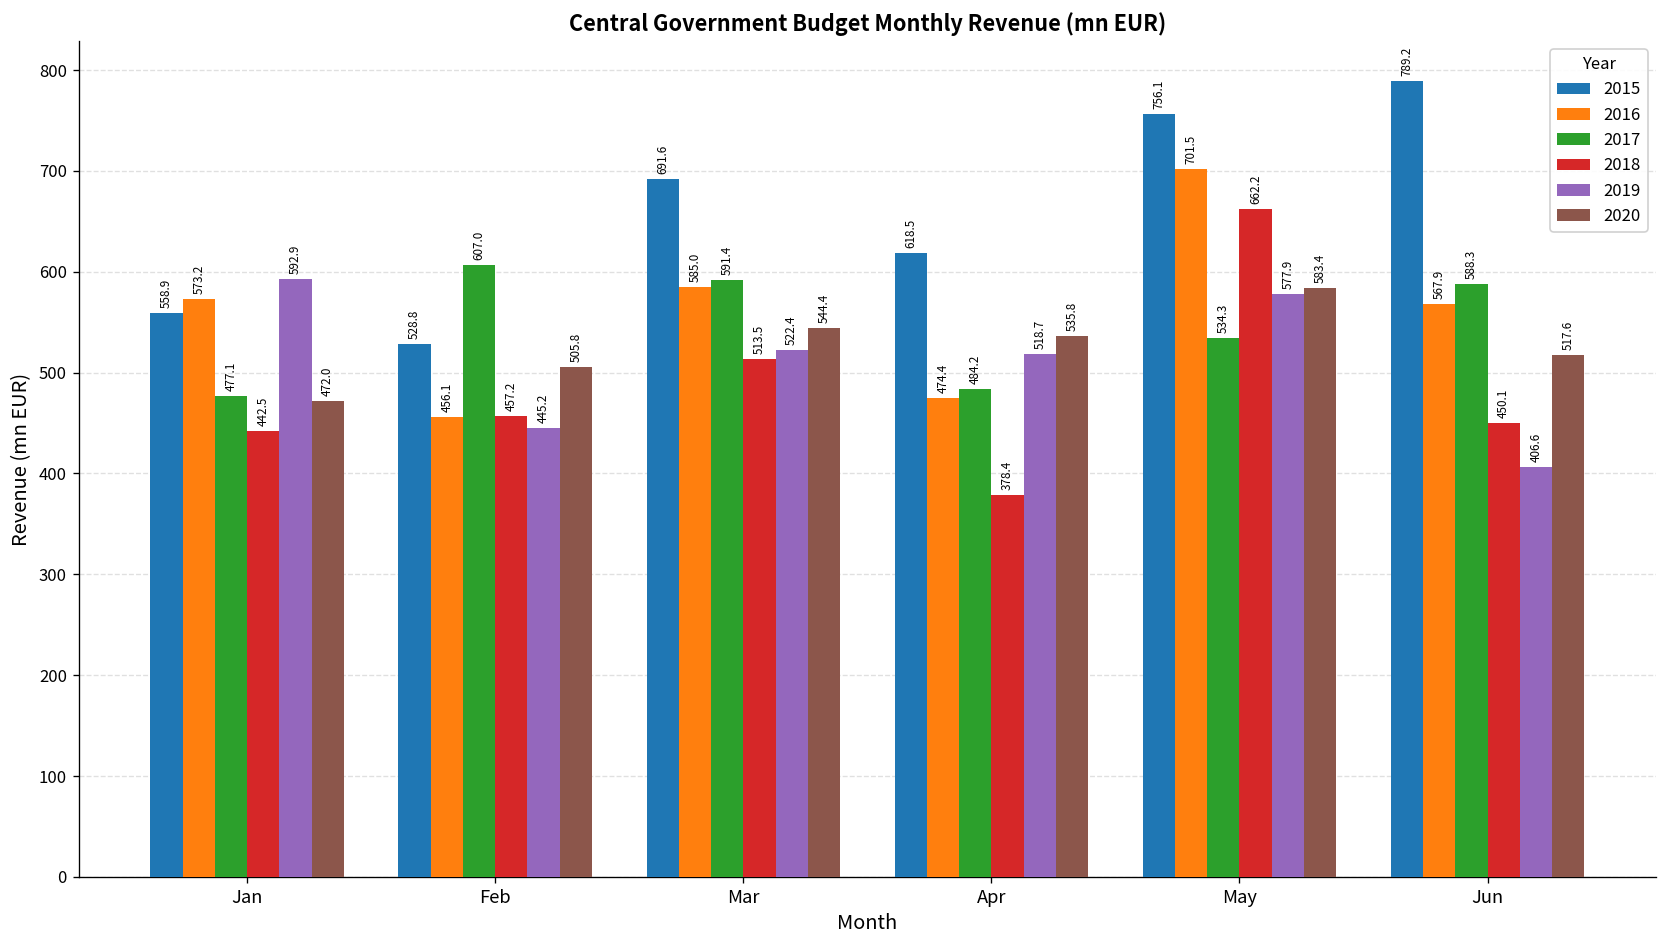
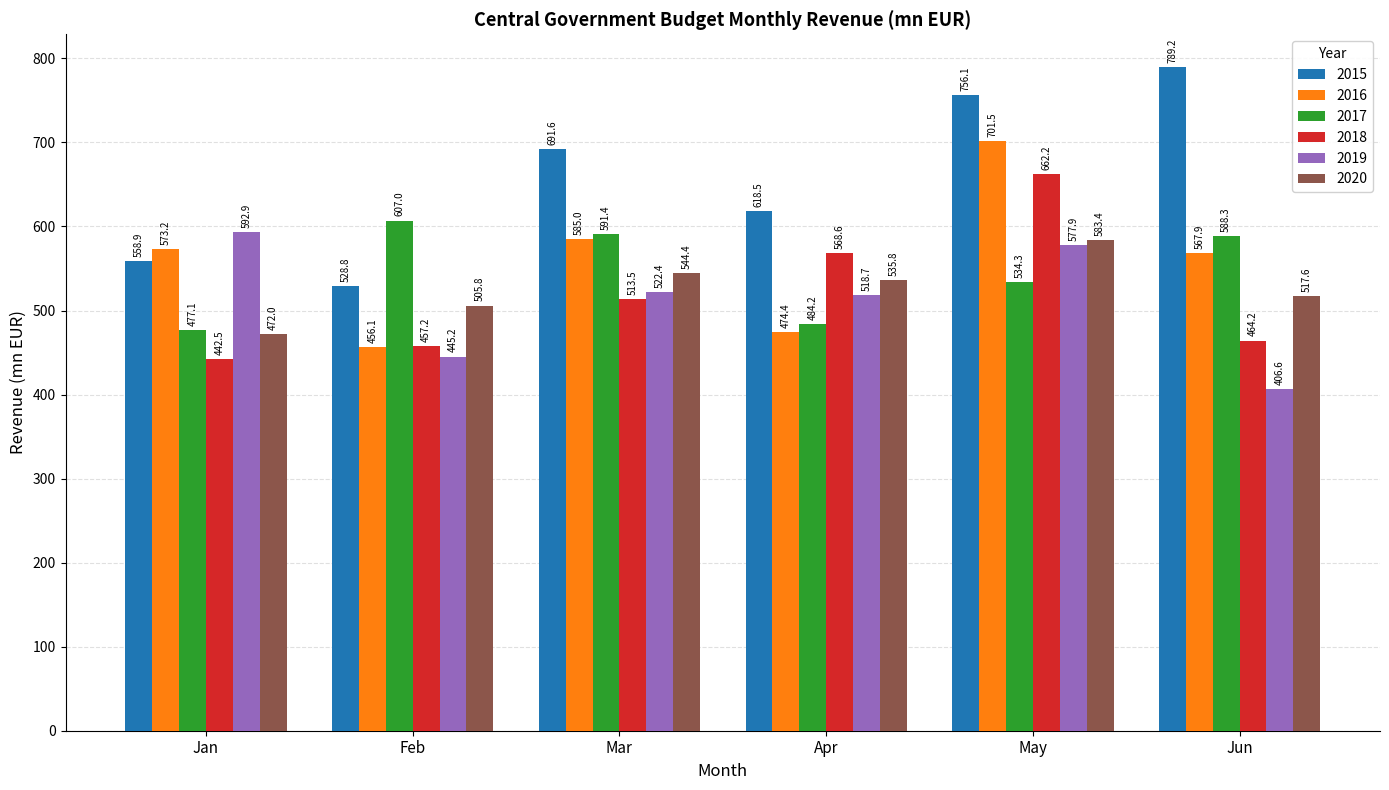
2018, Apr: 378.4 -> 568.6
2018, Jun: 450.1 -> 464.2
